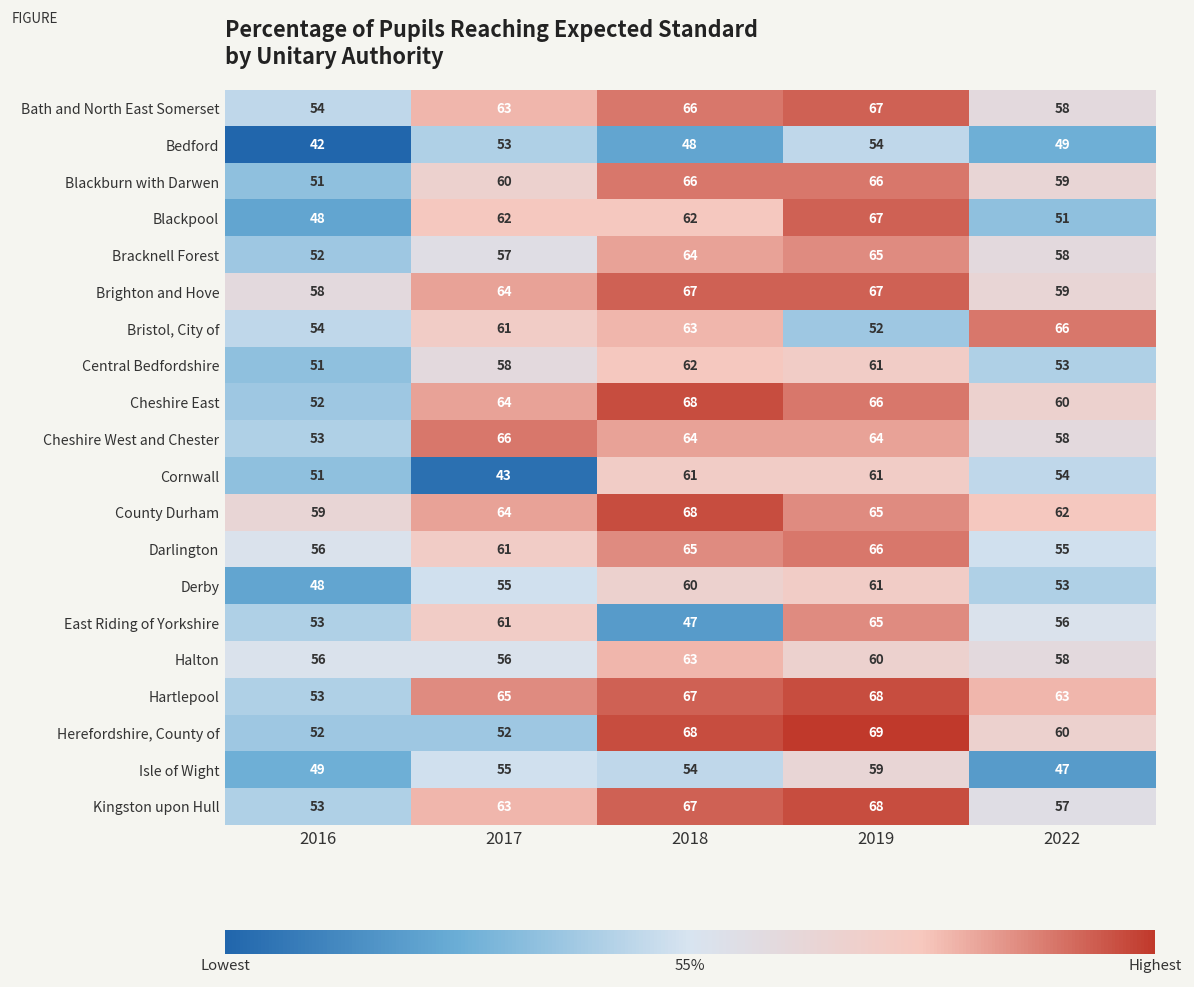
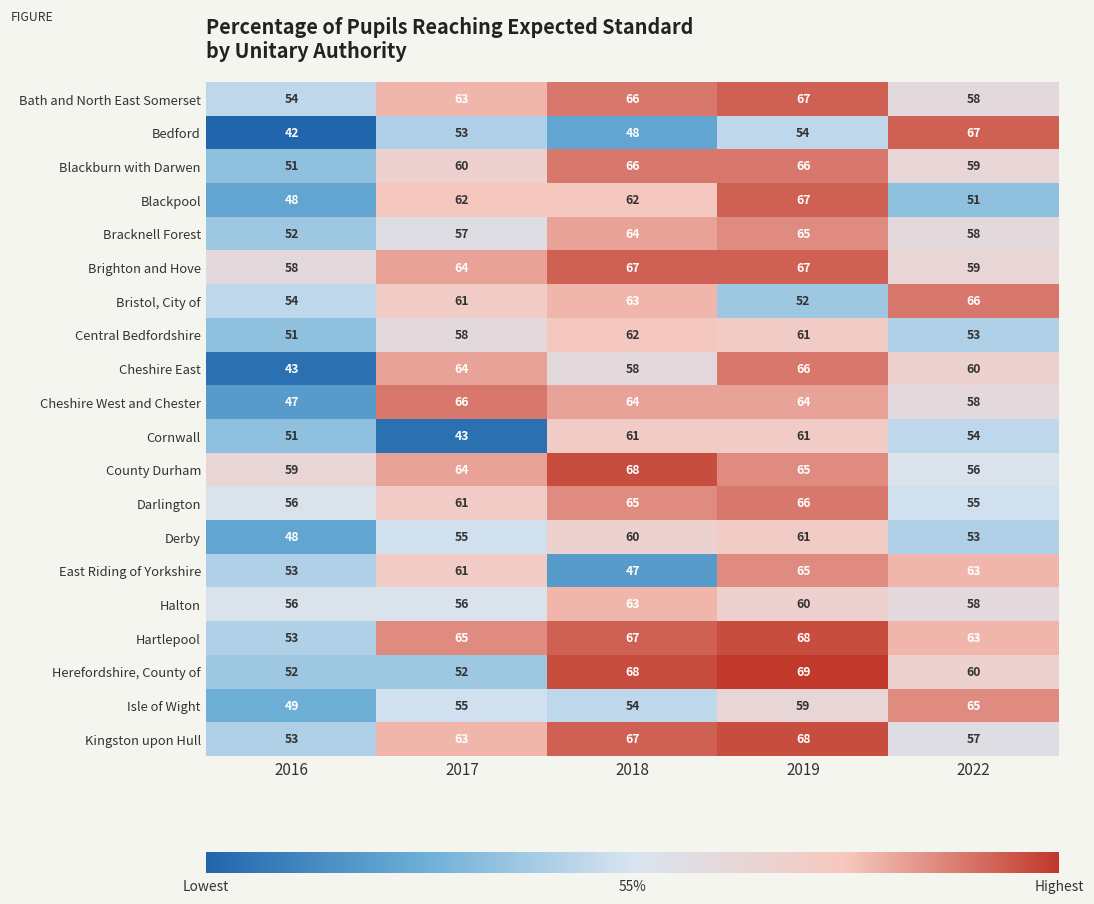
Bedford, 2022: 49 -> 67
Cheshire East, 2016: 52 -> 43
Cheshire East, 2018: 68 -> 58
Cheshire West and Chester, 2016: 53 -> 47
County Durham, 2022: 62 -> 56
East Riding of Yorkshire, 2022: 56 -> 63
Isle of Wight, 2022: 47 -> 65
